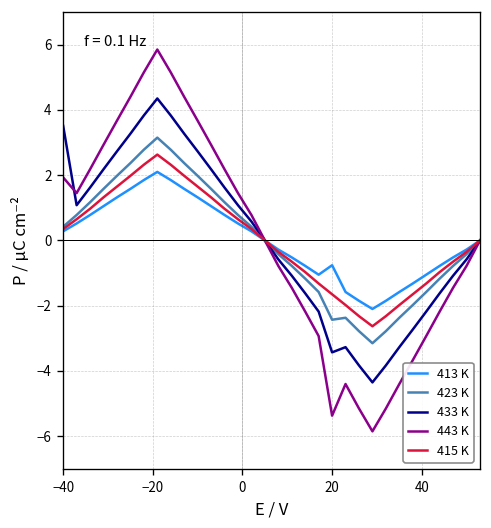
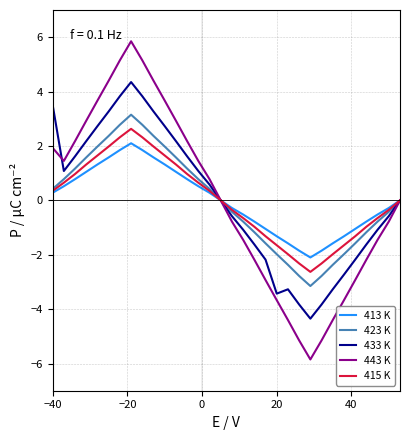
413 K, 20: -0.8 -> -1.3
423 K, 20: -2.4 -> -2.0
443 K, 20: -5.4 -> -3.7
